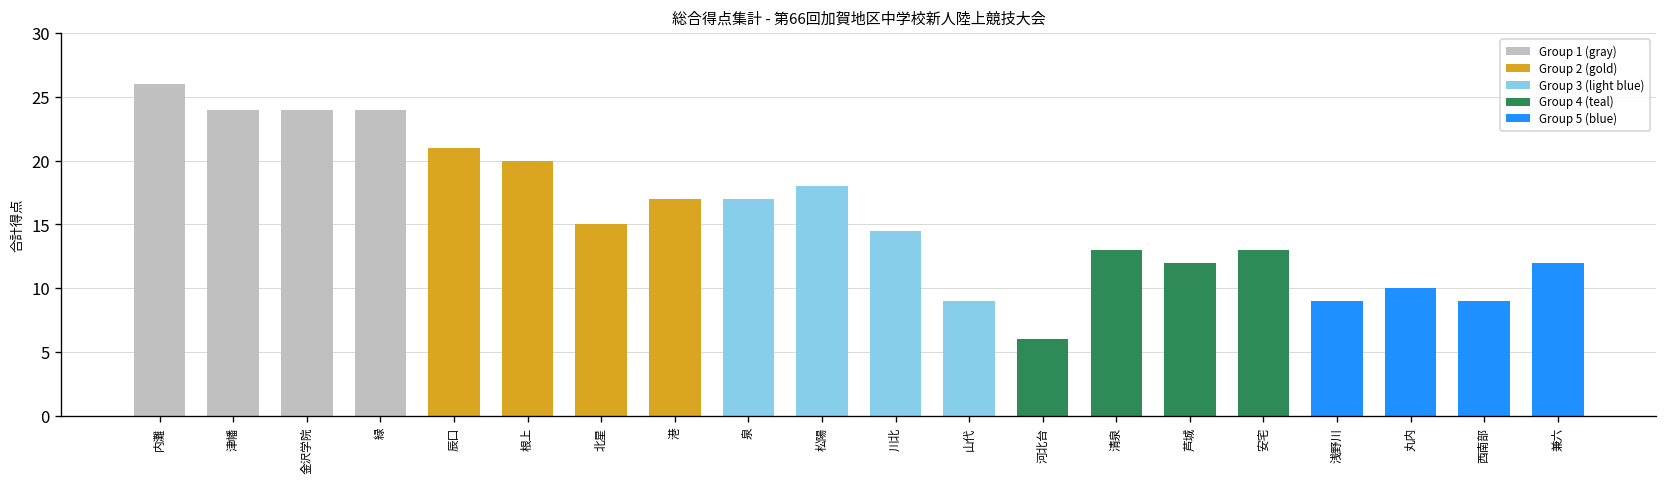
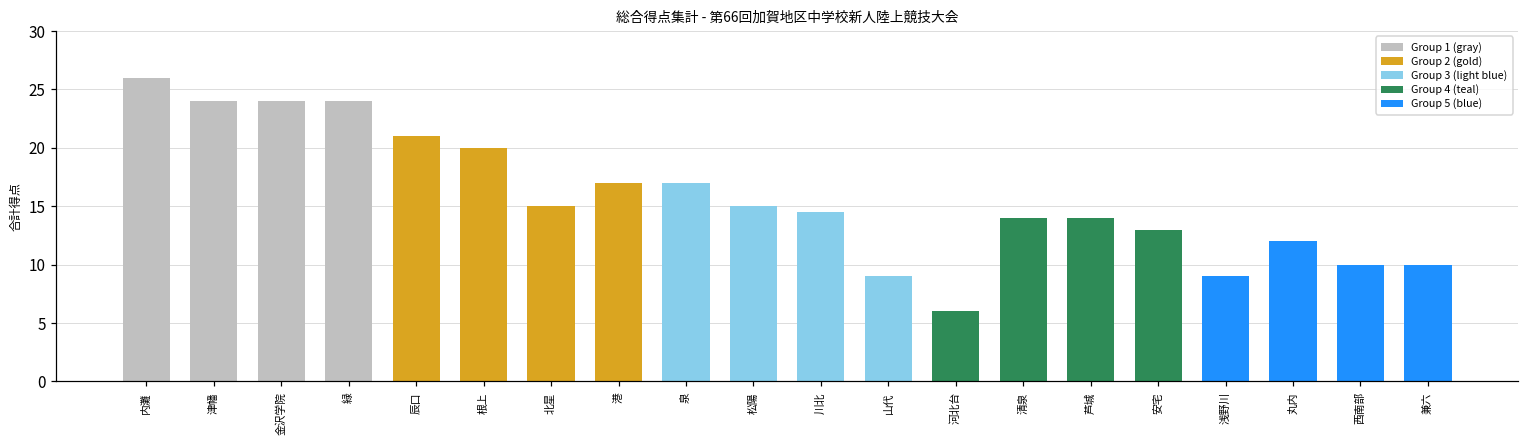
松陽: 18 -> 15
清泉: 13 -> 14
芦城: 12 -> 14
丸内: 10 -> 12
西南部: 9 -> 10
兼六: 12 -> 10
